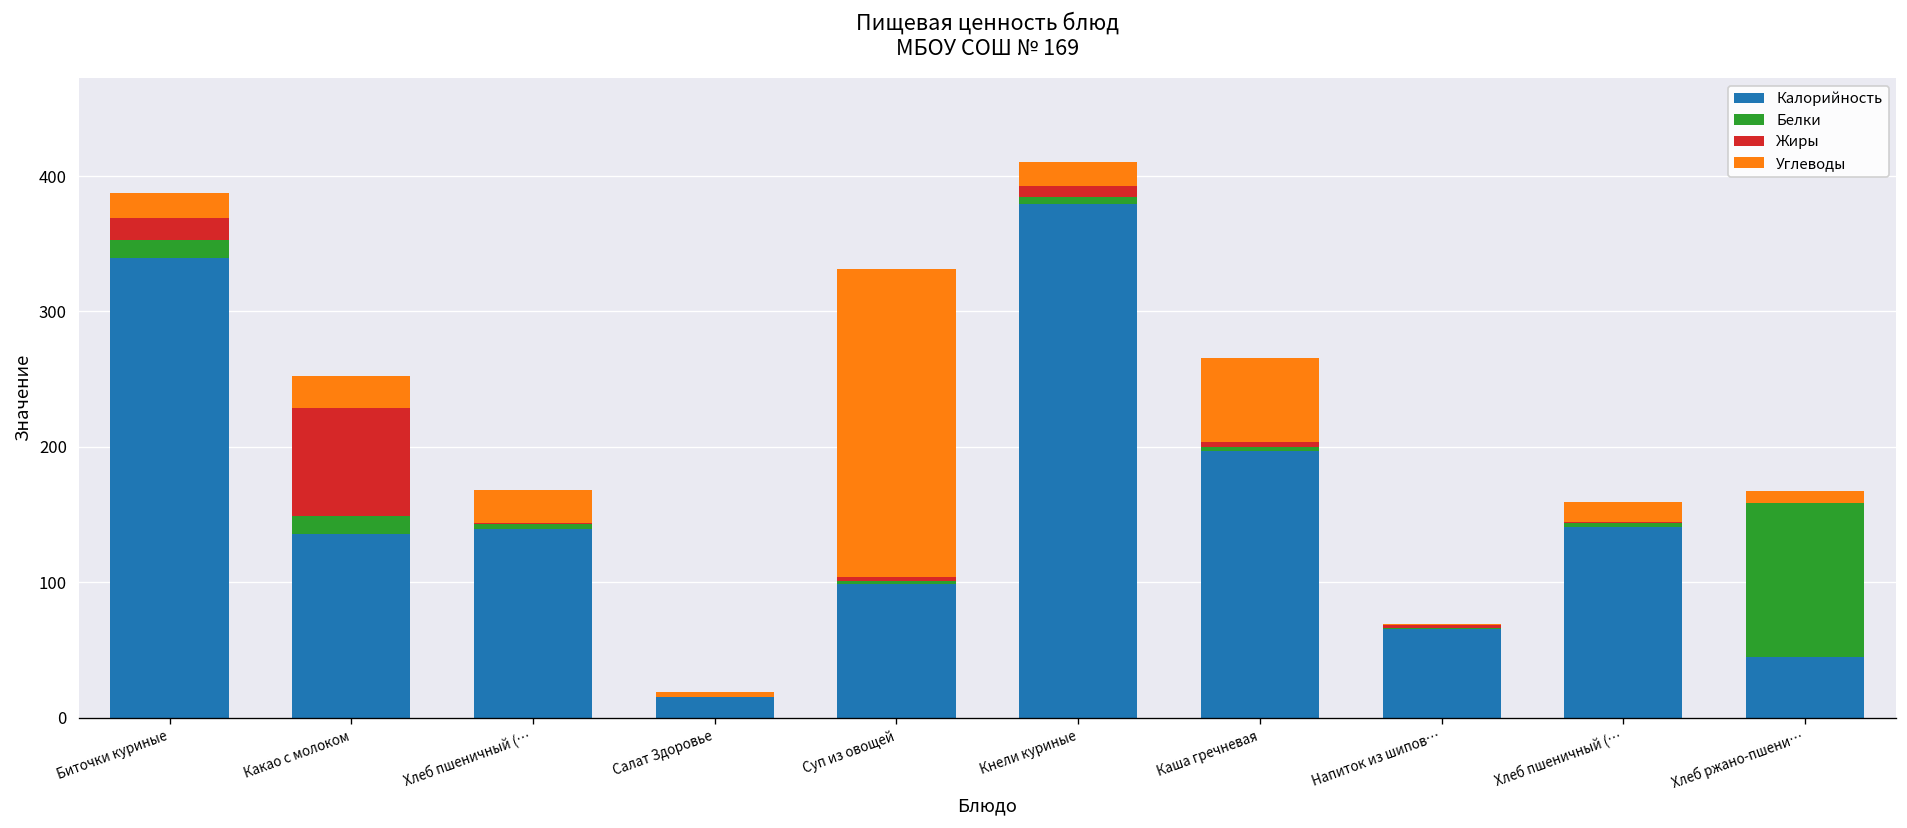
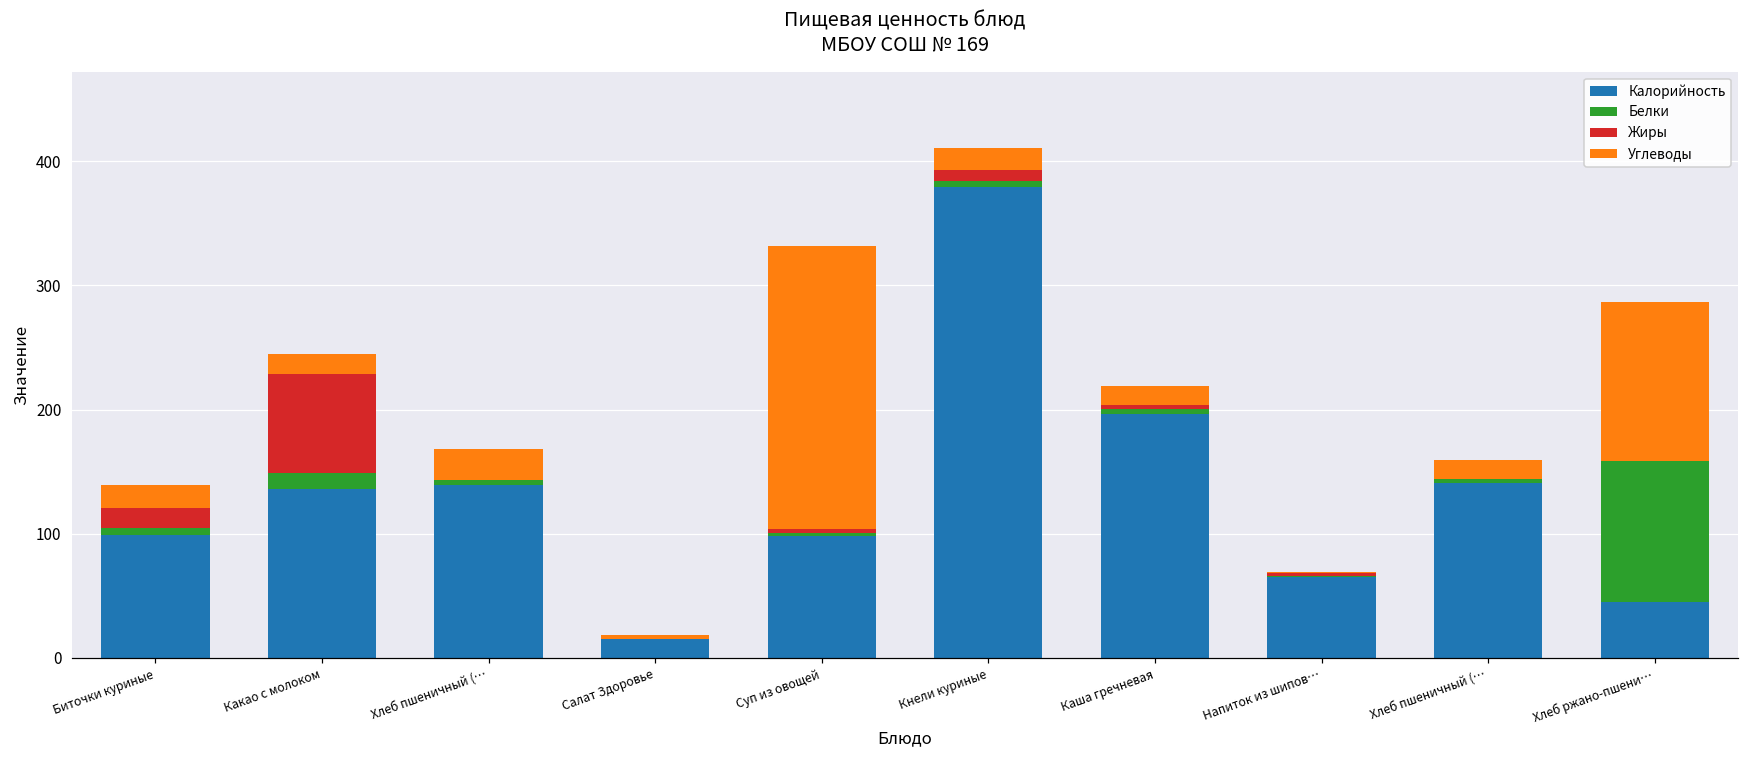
Калорийность, Биточки куриные: 339 -> 99
Белки, Биточки куриные: 13 -> 5
Углеводы, Какао с молоком: 24 -> 16
Углеводы, Каша гречневая: 62 -> 15
Углеводы, Хлеб ржано-пшени…: 9 -> 128
